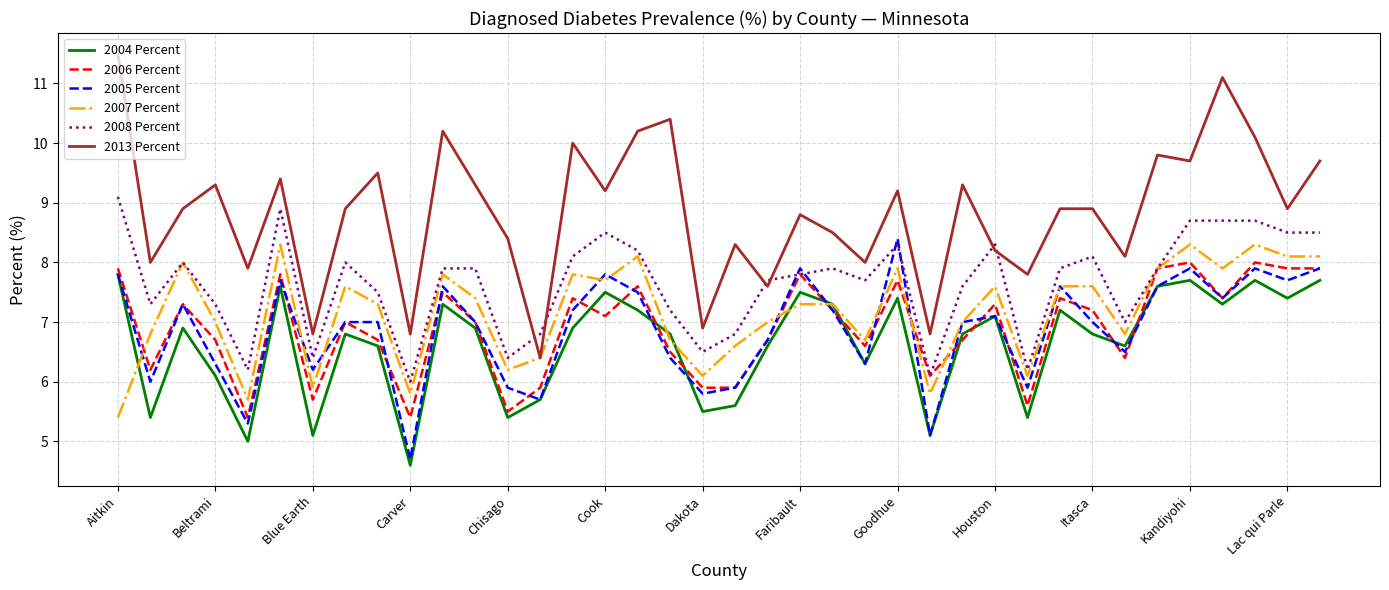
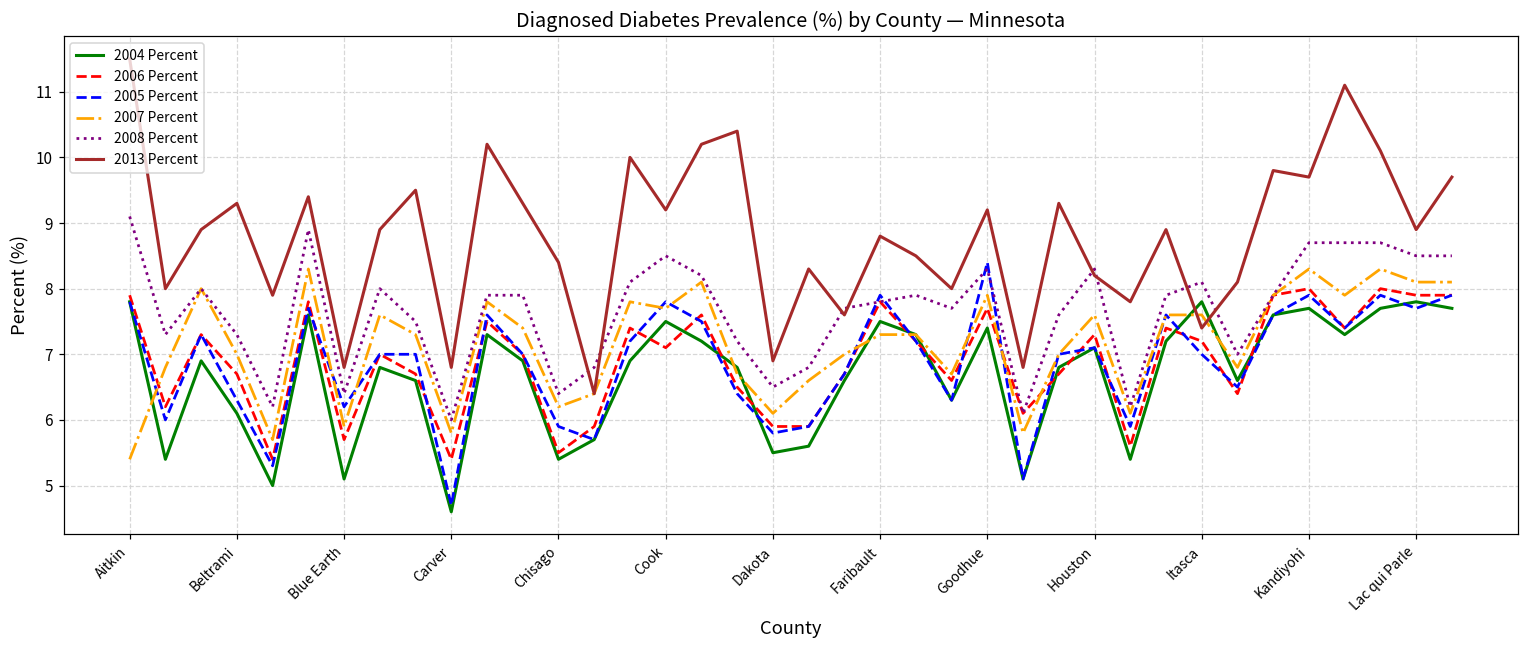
2004 Percent, Itasca: 6.8 -> 7.8
2013 Percent, Itasca: 8.9 -> 7.4
2004 Percent, Lac qui Parle: 7.4 -> 7.8
